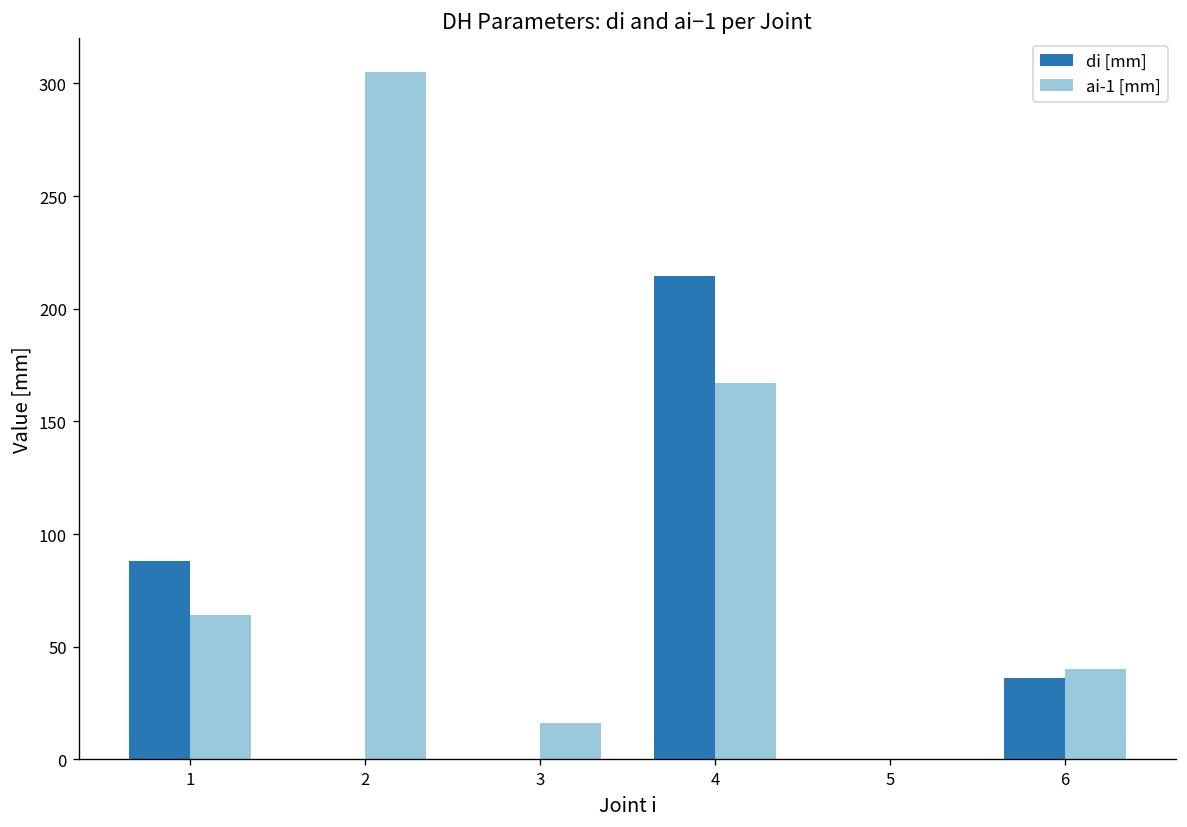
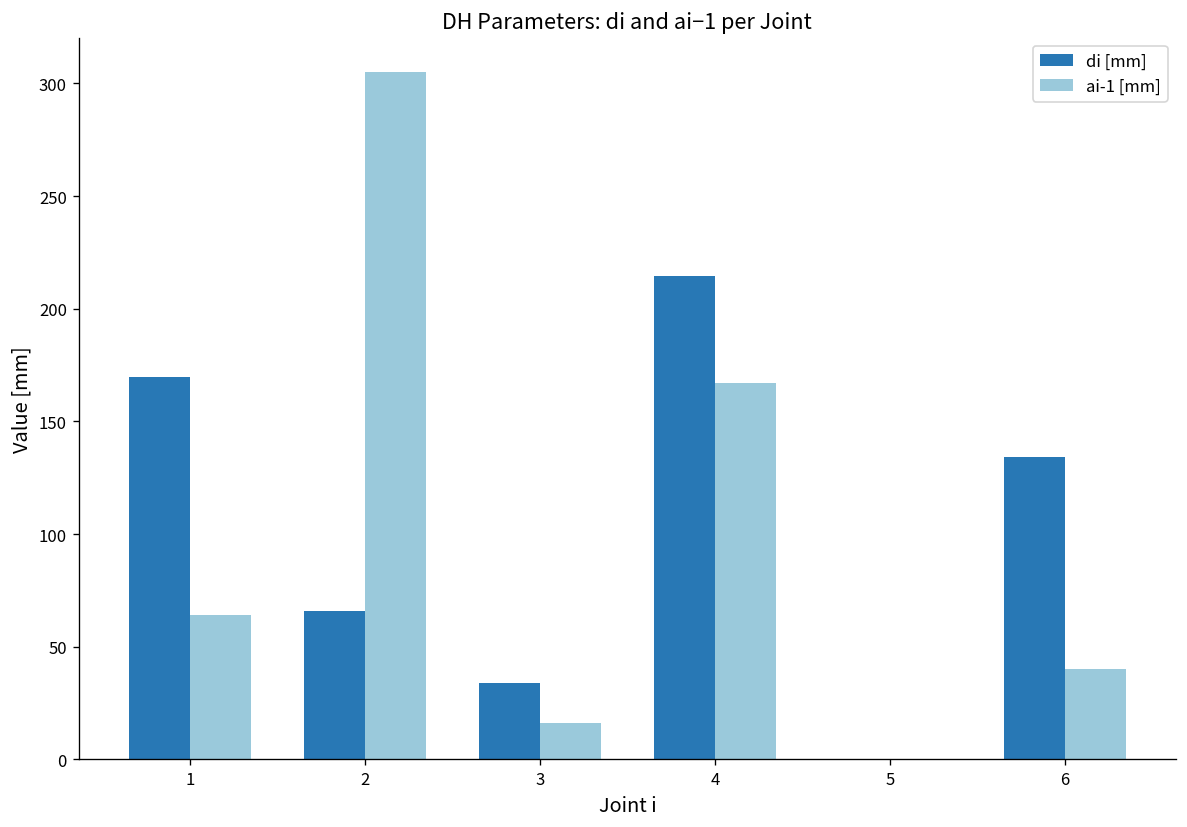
di [mm], 1: 88 -> 170
di [mm], 2: 0 -> 66
di [mm], 3: 0 -> 34
di [mm], 6: 36 -> 134
